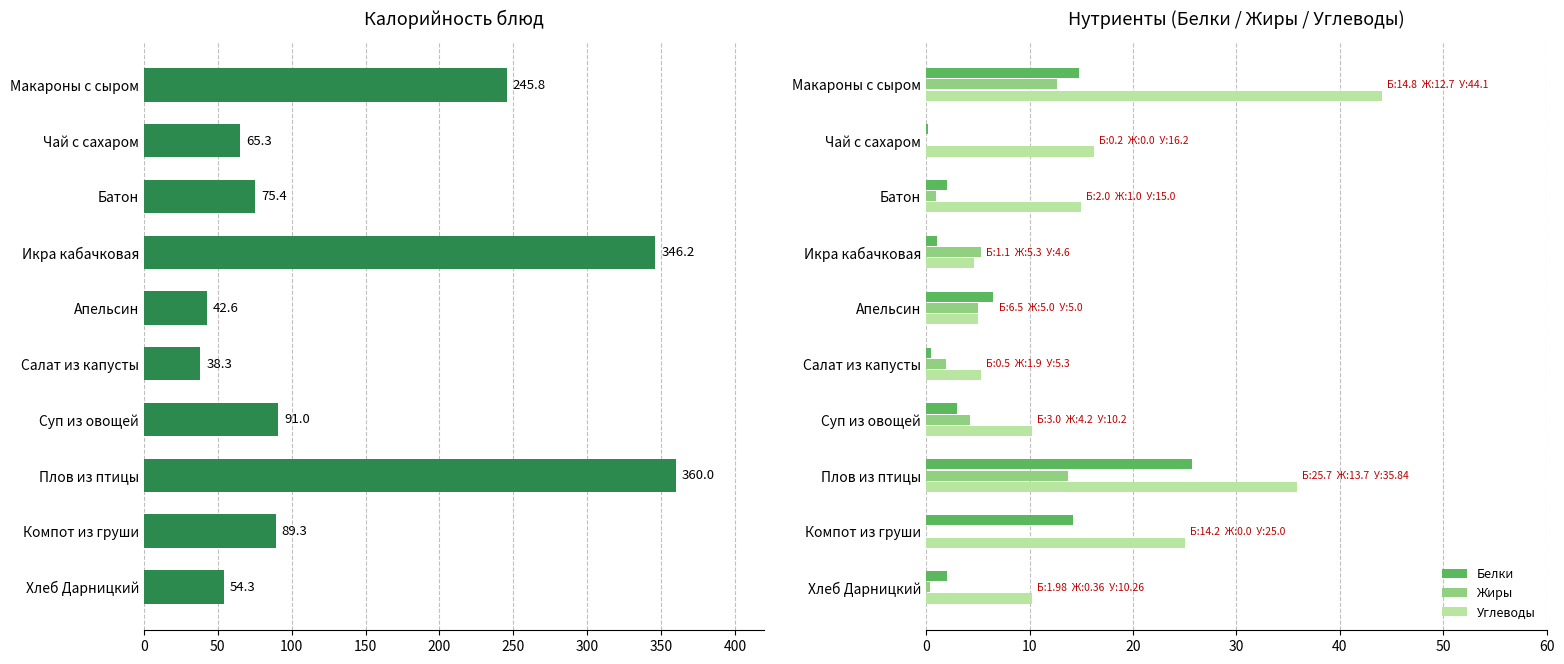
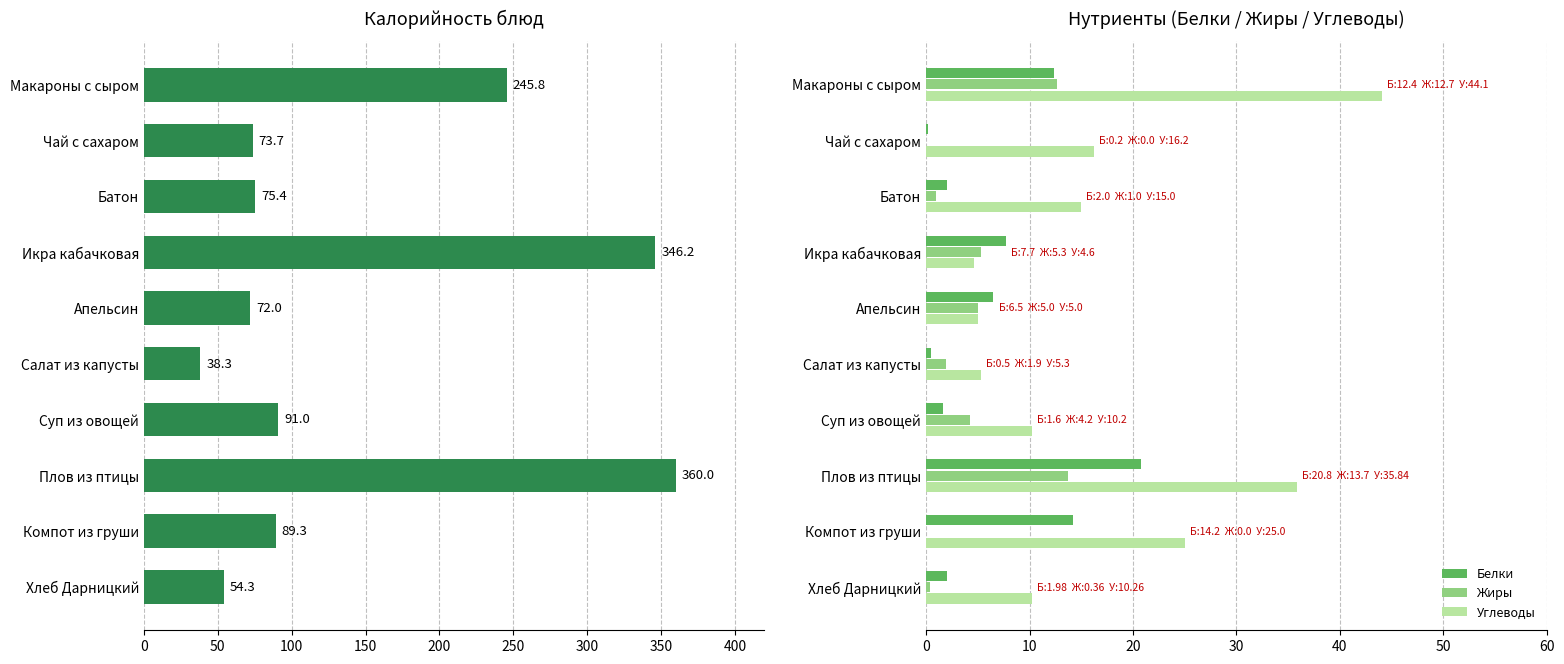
Калорийность блюд, Чай с сахаром: 65.3 -> 73.7
Калорийность блюд, Апельсин: 42.6 -> 72.0
Нутриенты (Белки / Жиры / Углеводы), Белки, Макароны с сыром: 14.8 -> 12.4
Нутриенты (Белки / Жиры / Углеводы), Белки, Икра кабачковая: 1.1 -> 7.7
Нутриенты (Белки / Жиры / Углеводы), Белки, Суп из овощей: 3.0 -> 1.6
Нутриенты (Белки / Жиры / Углеводы), Белки, Плов из птицы: 25.7 -> 20.8
